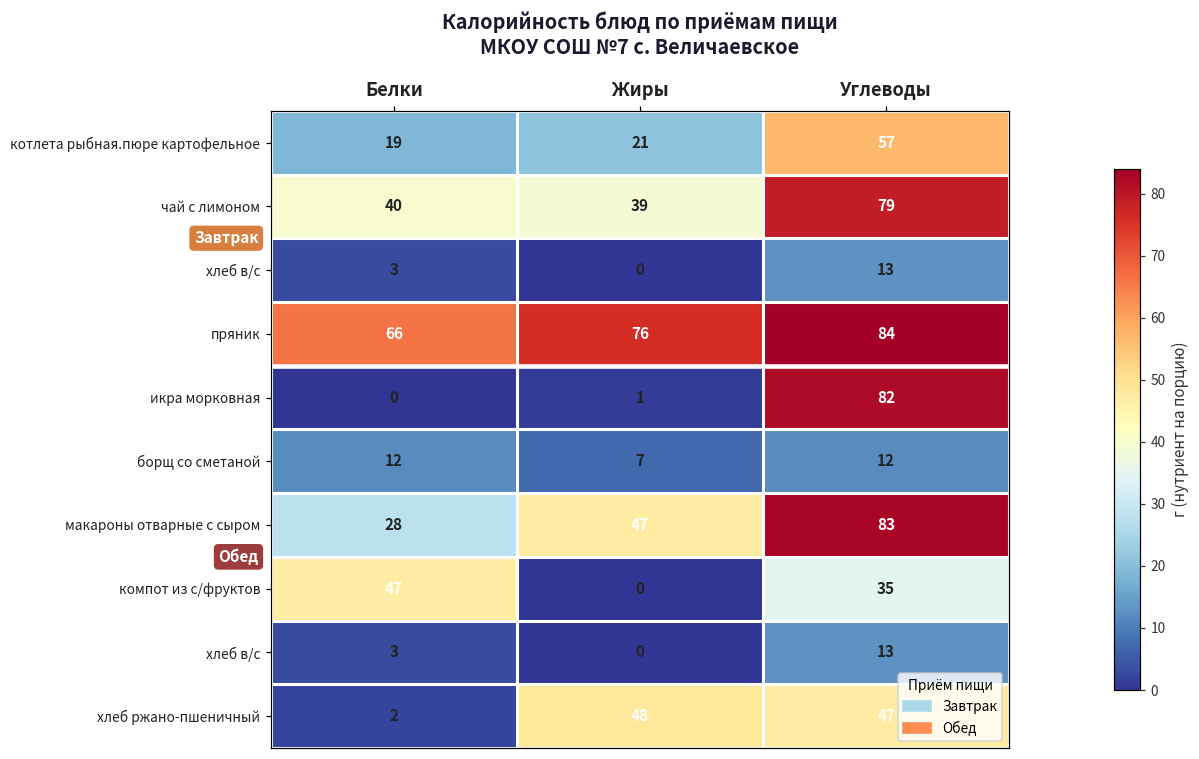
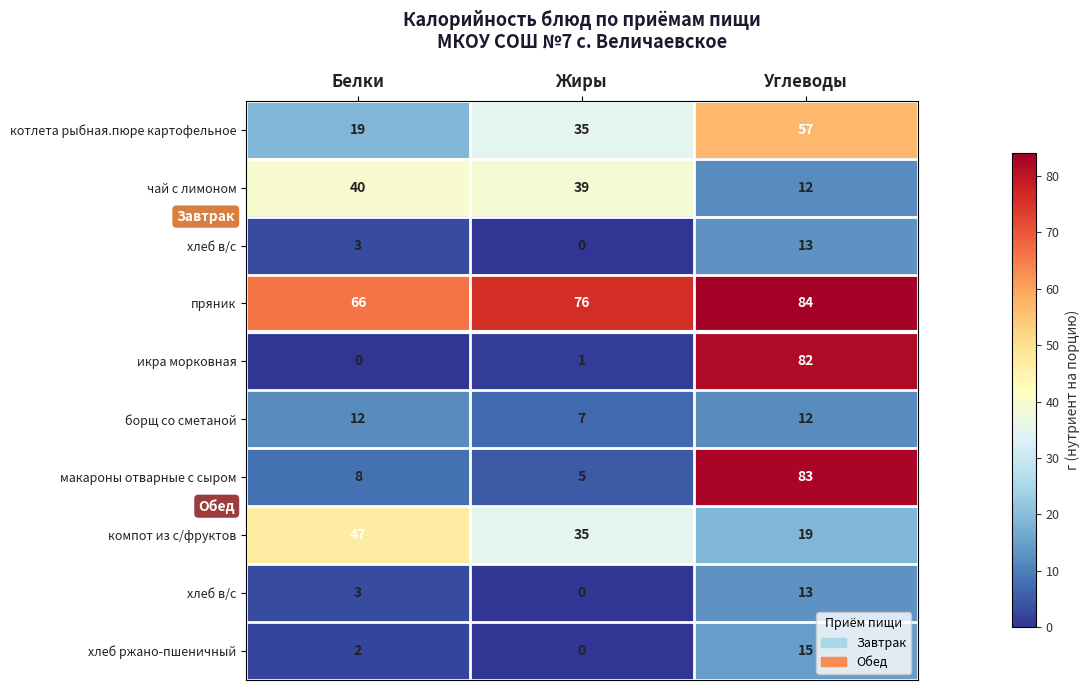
котлета рыбная.пюре картофельное, Жиры: 21 -> 35
чай с лимоном, Углеводы: 79 -> 12
макароны отварные с сыром, Белки: 28 -> 8
макароны отварные с сыром, Жиры: 47 -> 5
компот из с/фруктов, Жиры: 0 -> 35
компот из с/фруктов, Углеводы: 35 -> 19
хлеб ржано-пшеничный, Жиры: 48 -> 0
хлеб ржано-пшеничный, Углеводы: 47 -> 15
